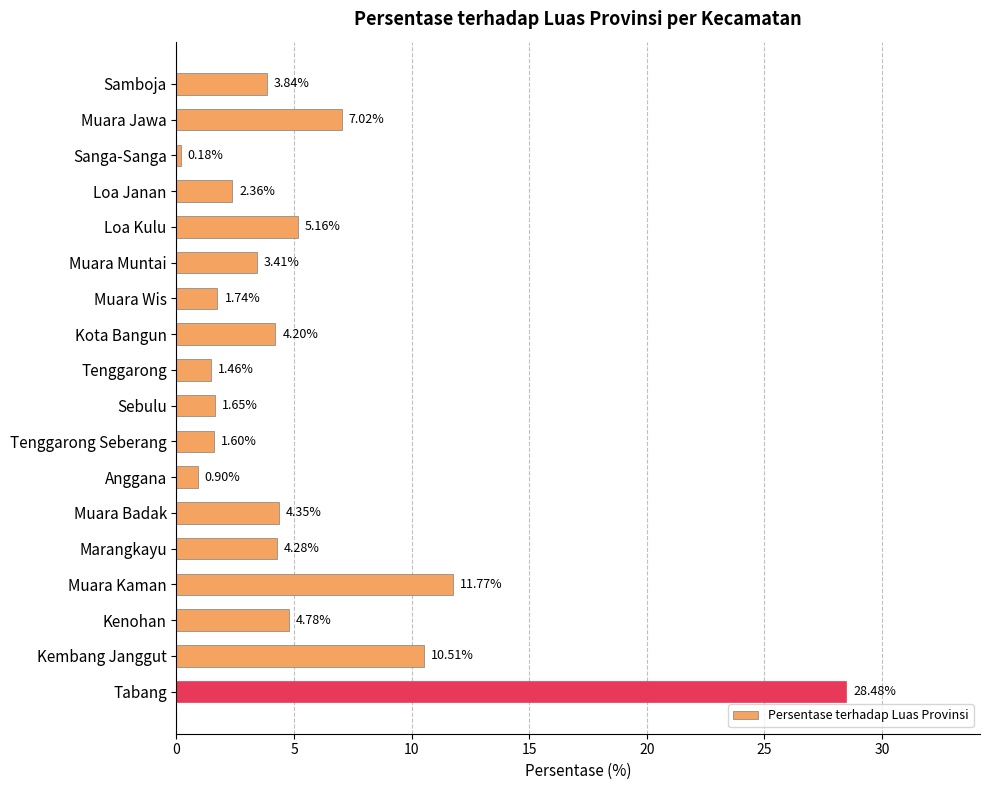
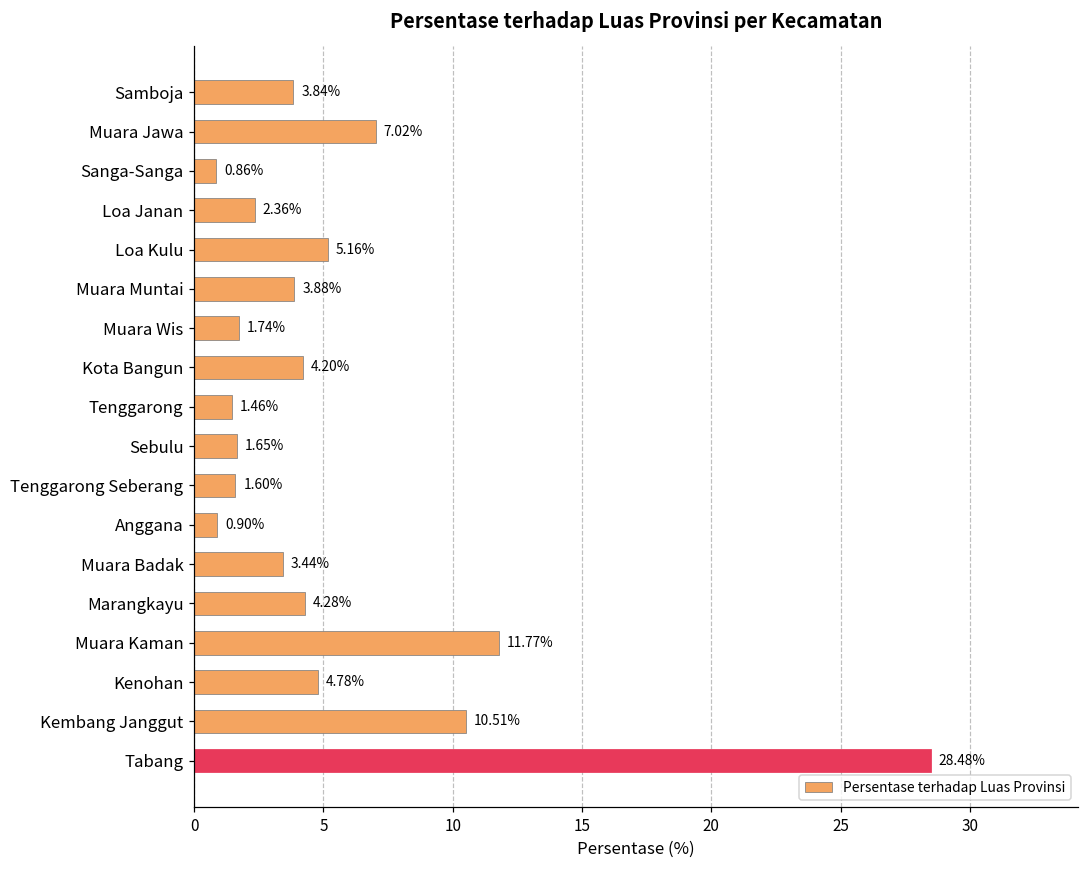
Sanga-Sanga: 0.18% -> 0.86%
Muara Muntai: 3.41% -> 3.88%
Muara Badak: 4.35% -> 3.44%
